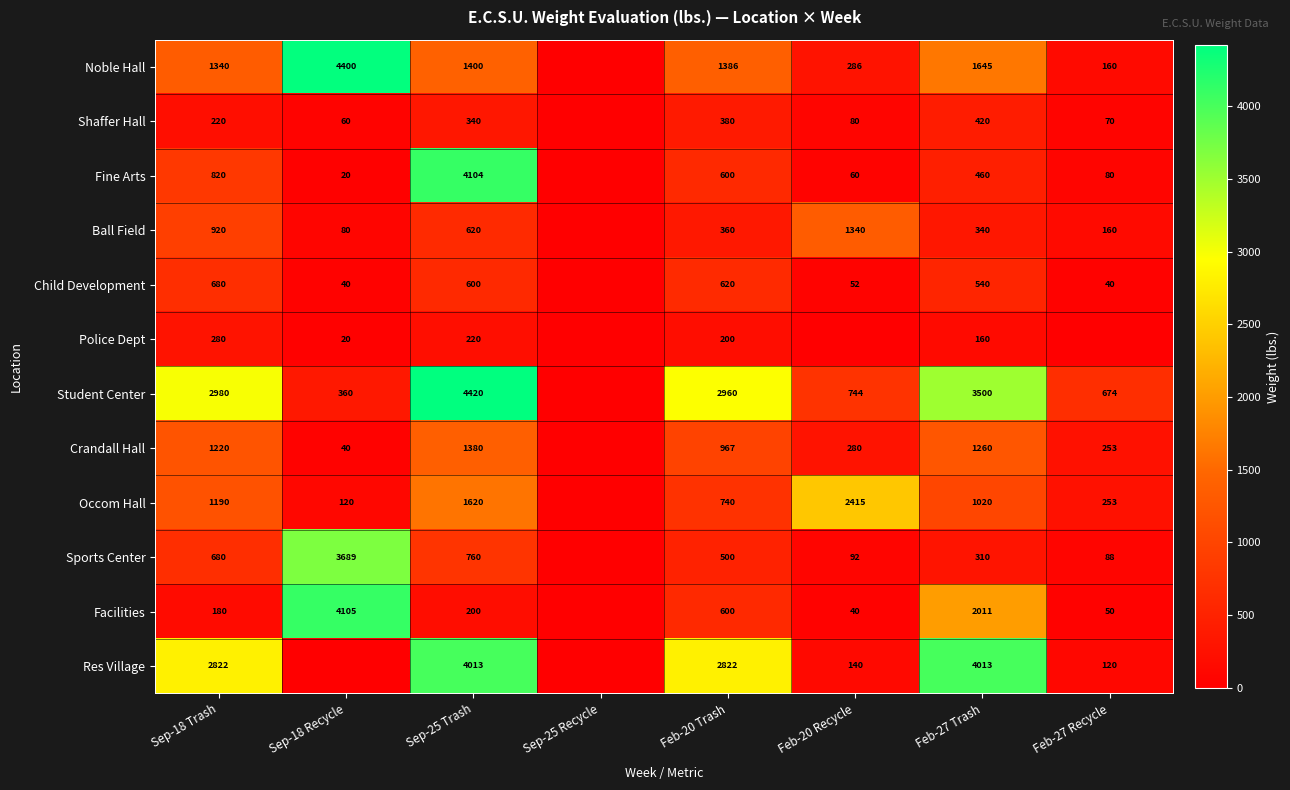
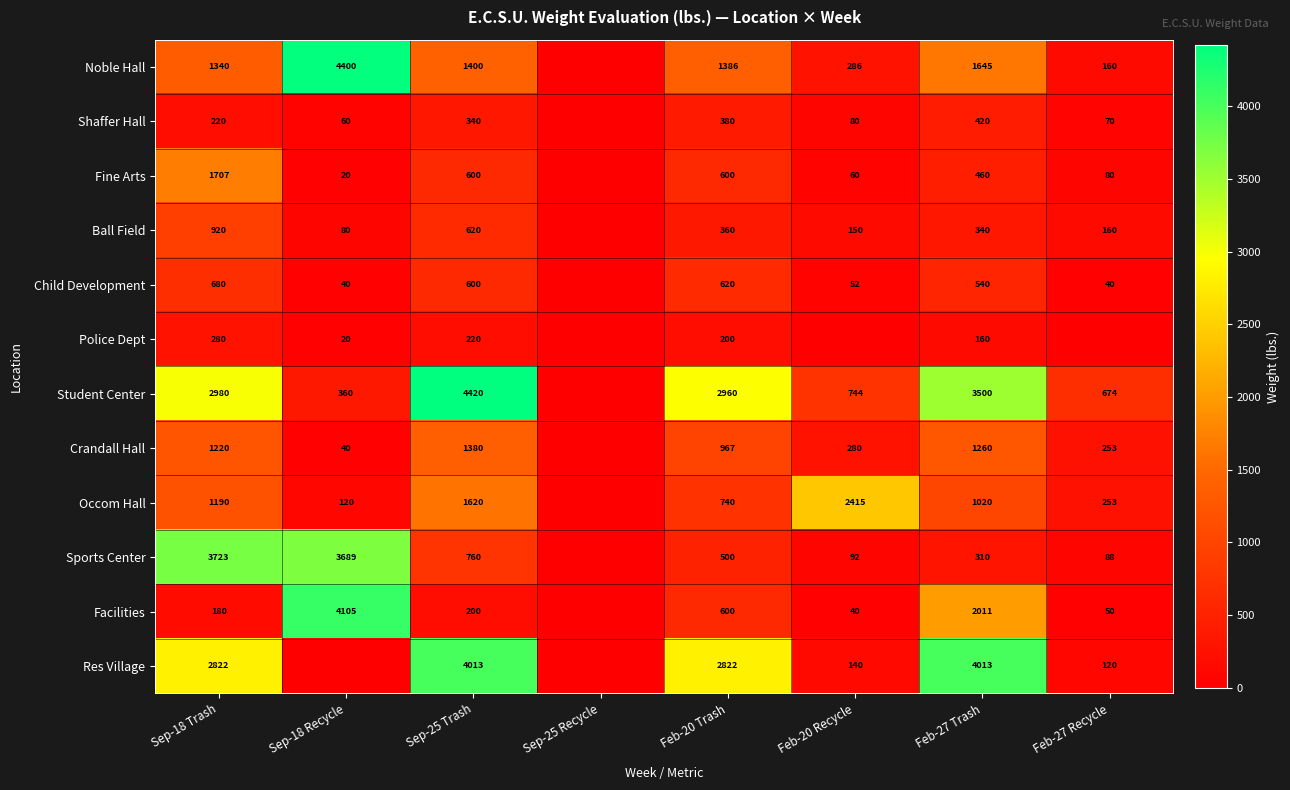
Fine Arts, Sep-18 Trash: 820 -> 1707
Fine Arts, Sep-25 Trash: 4104 -> 600
Ball Field, Feb-20 Recycle: 1340 -> 150
Sports Center, Sep-18 Trash: 680 -> 3723
